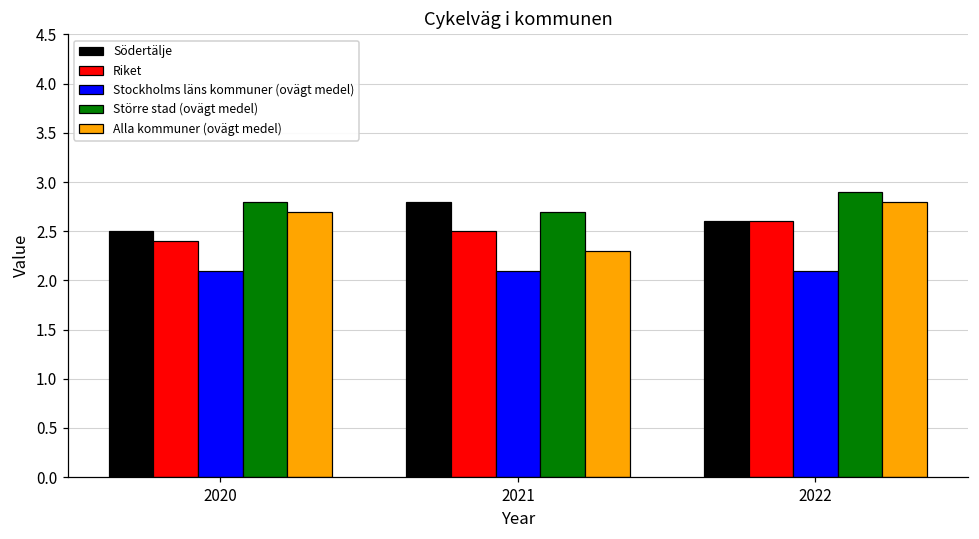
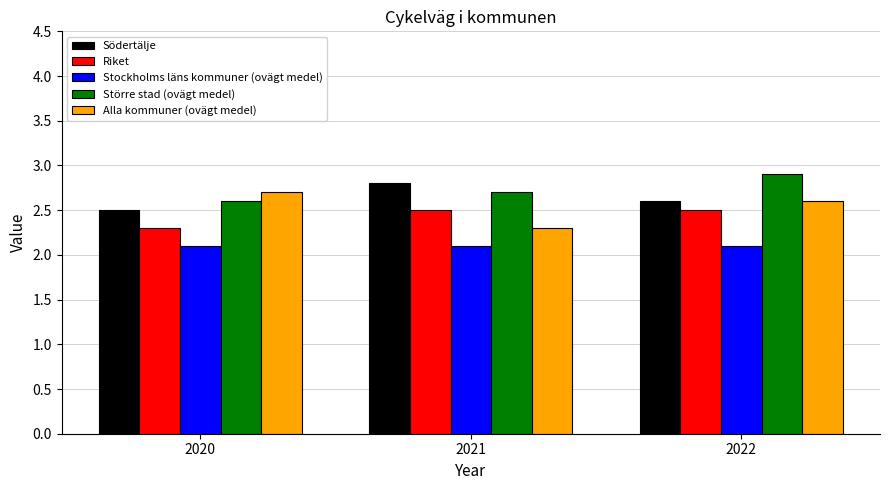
Riket, 2020: 2.4 -> 2.3
Större stad (ovägt medel), 2020: 2.8 -> 2.6
Riket, 2022: 2.6 -> 2.5
Alla kommuner (ovägt medel), 2022: 2.8 -> 2.6
